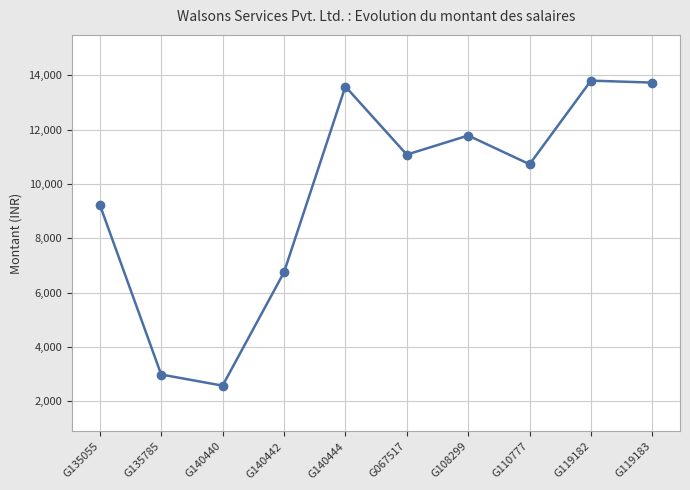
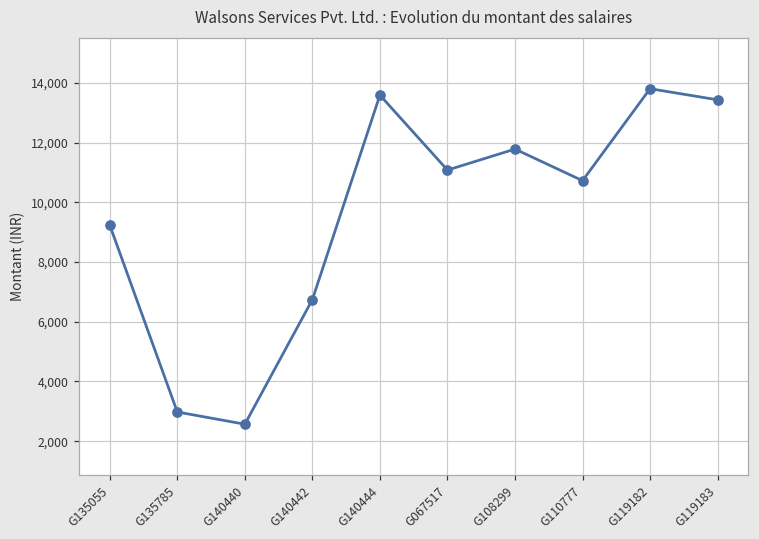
G119183: 13,700 -> 13,400
